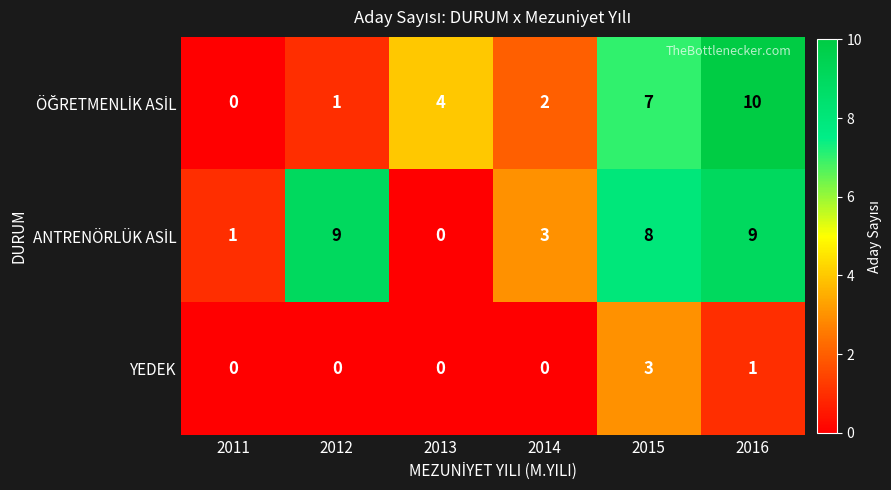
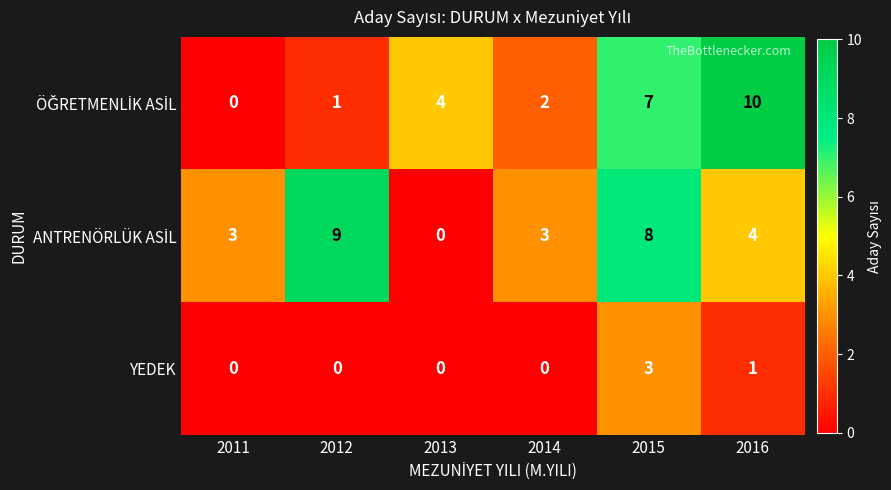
ANTRENÖRLÜK ASİL, 2011: 1 -> 3
ANTRENÖRLÜK ASİL, 2016: 9 -> 4
